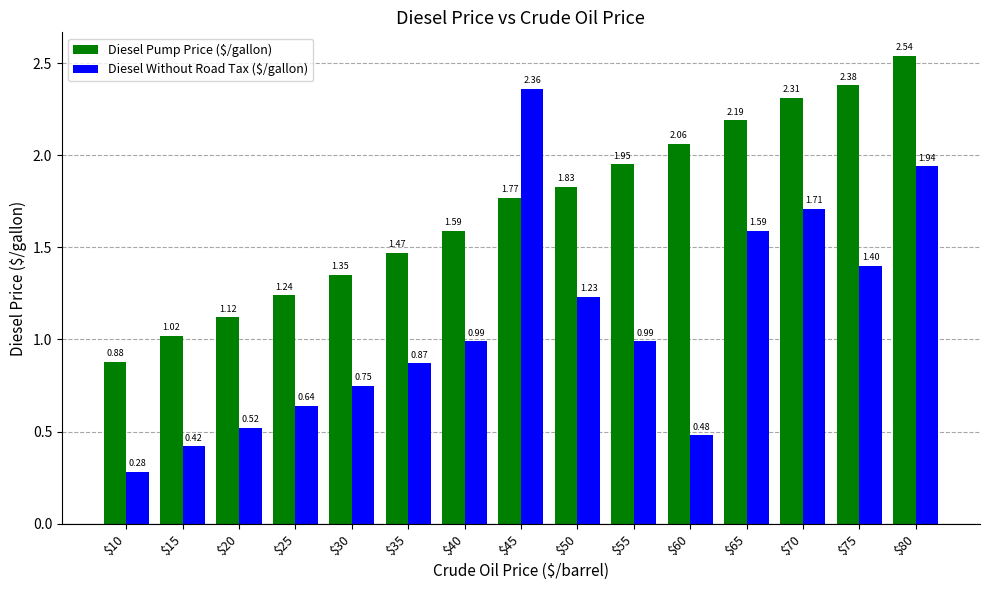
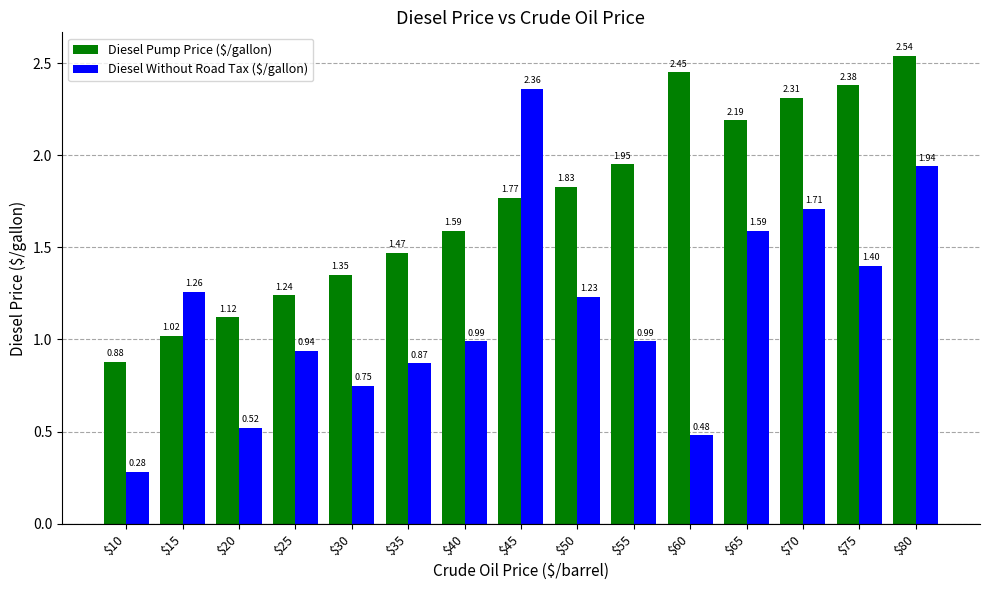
Diesel Without Road Tax ($/gallon), $15: 0.42 -> 1.26
Diesel Without Road Tax ($/gallon), $25: 0.64 -> 0.94
Diesel Pump Price ($/gallon), $60: 2.06 -> 2.45
